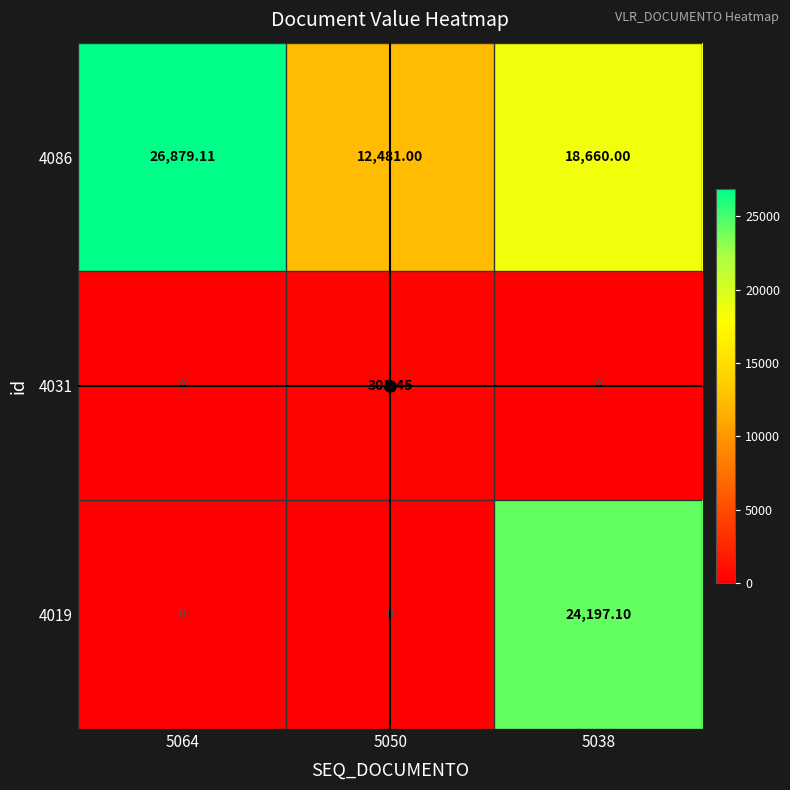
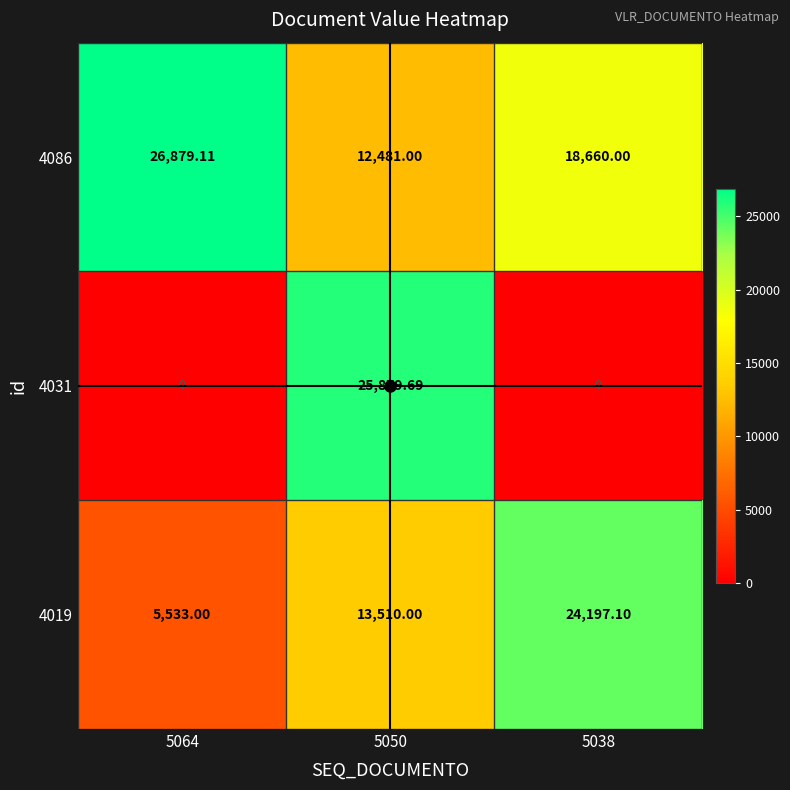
4031, 5050: 303.45 -> 25,879.69
4019, 5064: 0 -> 5,533.00
4019, 5050: 0 -> 13,510.00
